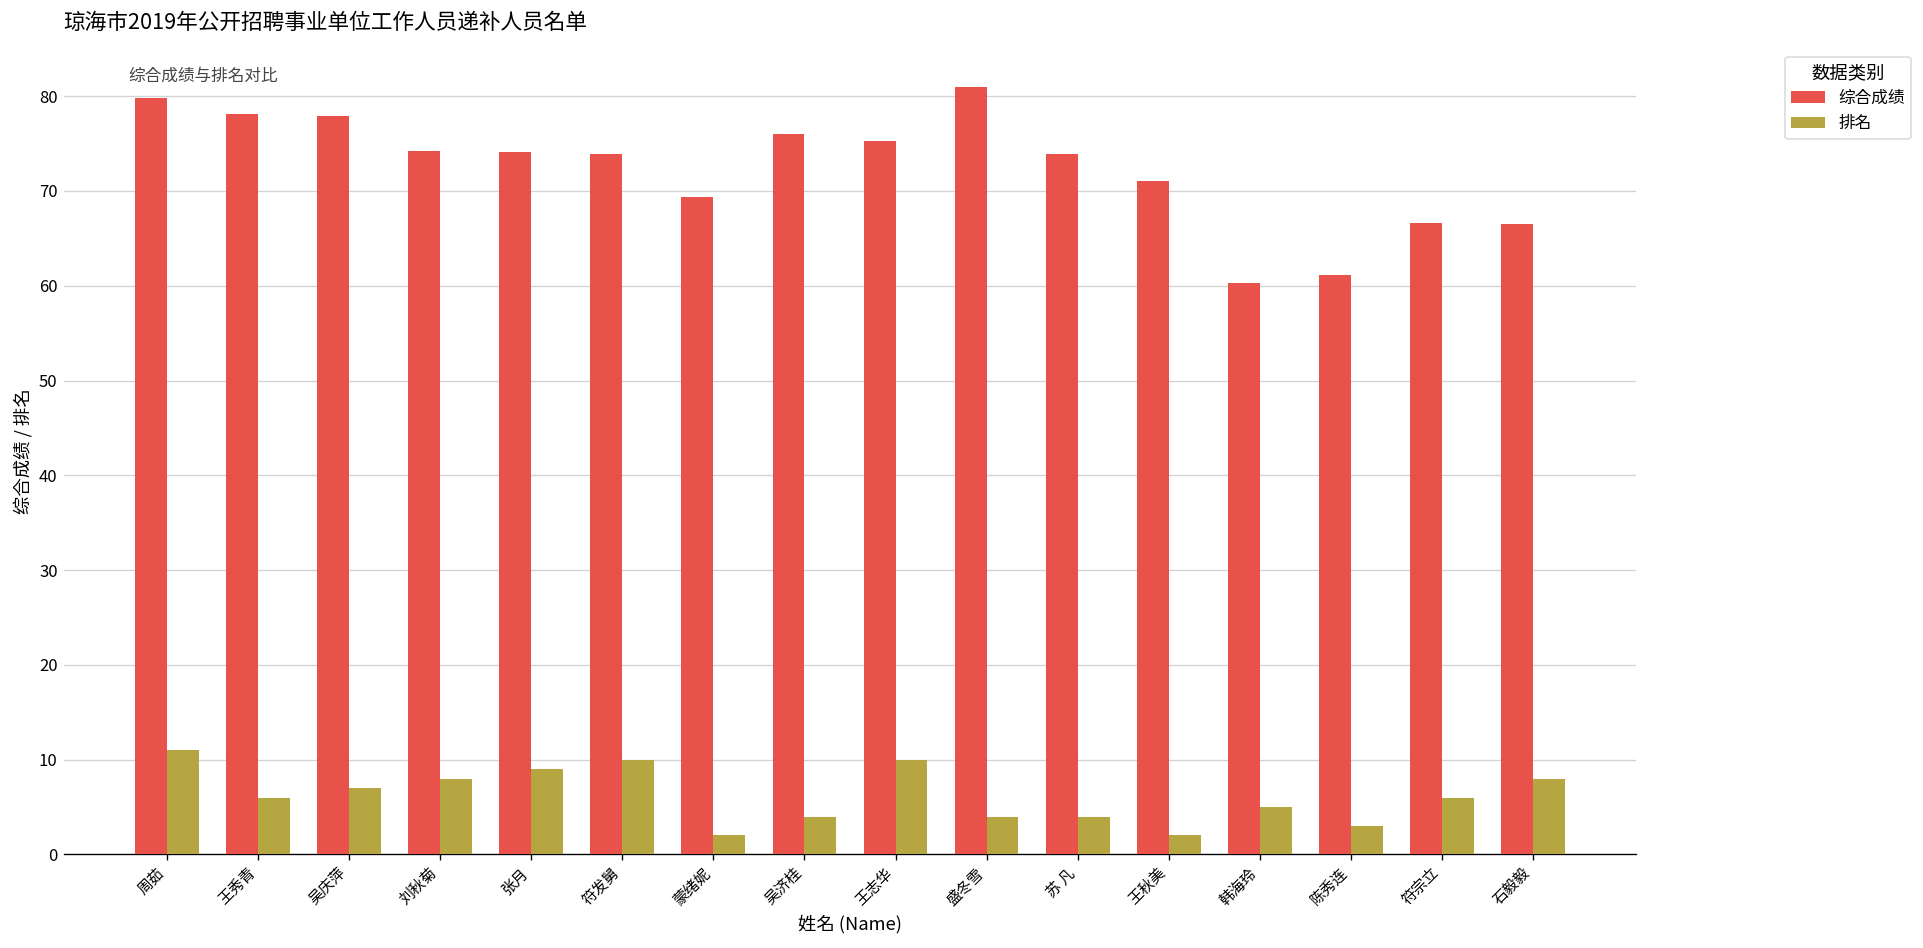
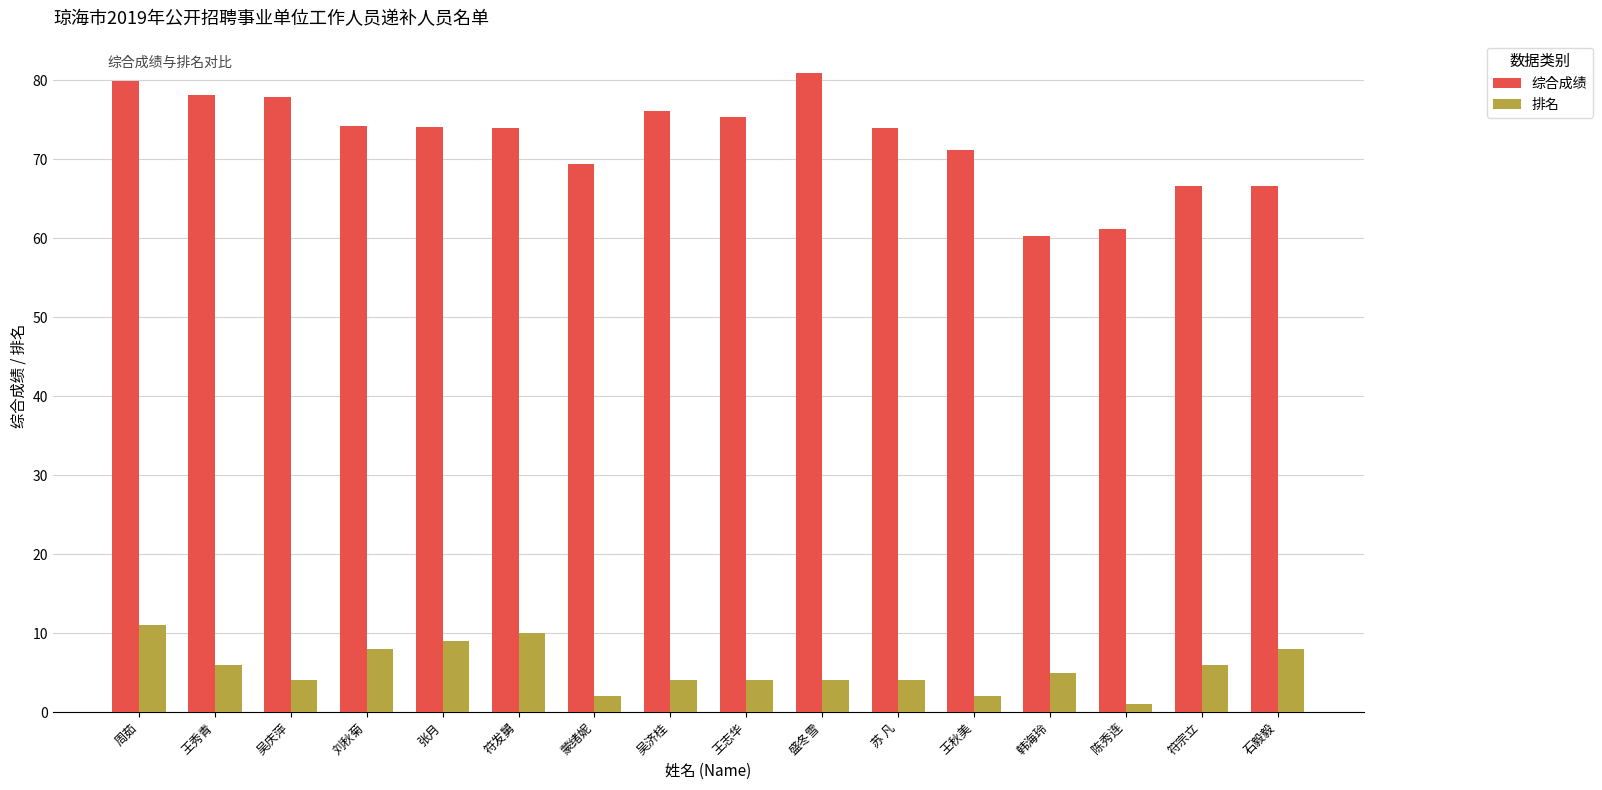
排名, 吴庆萍: 7 -> 4
排名, 王志华: 10 -> 4
排名, 陈秀连: 3 -> 1
